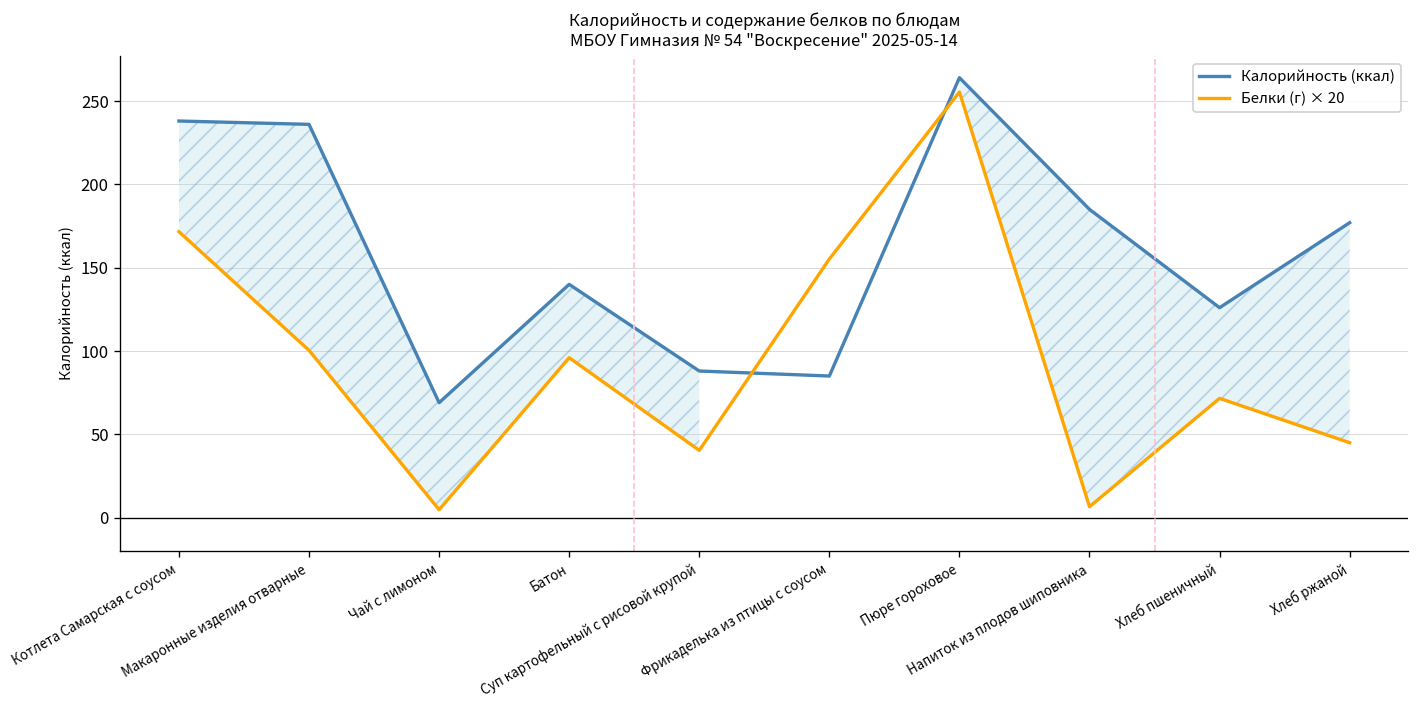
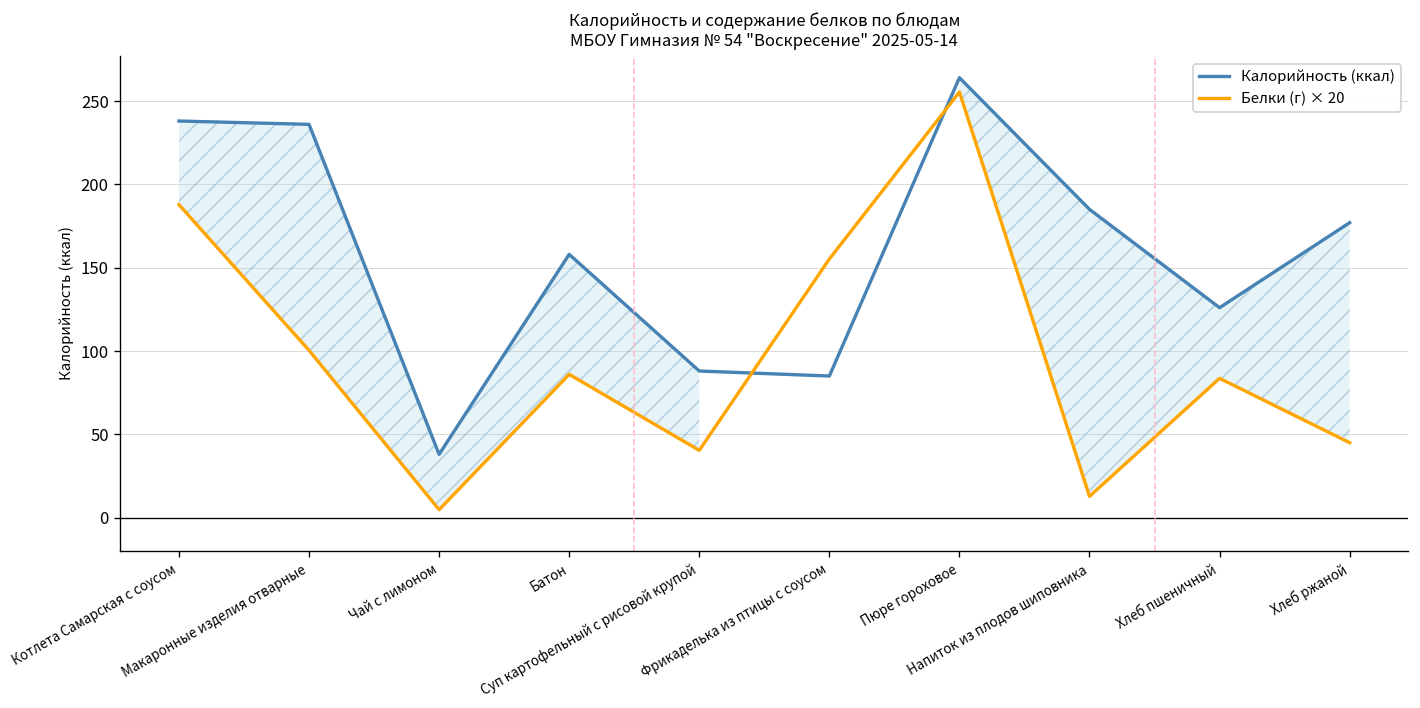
Белки (г) × 20, Котлета Самарская с соусом: 172 -> 188
Калорийность (ккал), Чай с лимоном: 69 -> 38
Калорийность (ккал), Батон: 140 -> 158
Белки (г) × 20, Батон: 96 -> 86
Белки (г) × 20, Напиток из плодов шиповника: 7 -> 13
Белки (г) × 20, Хлеб пшеничный: 72 -> 84
